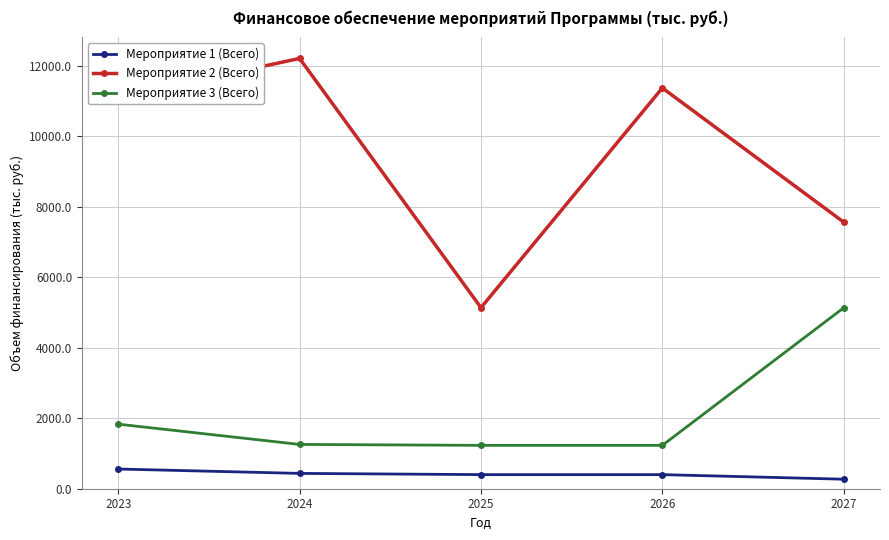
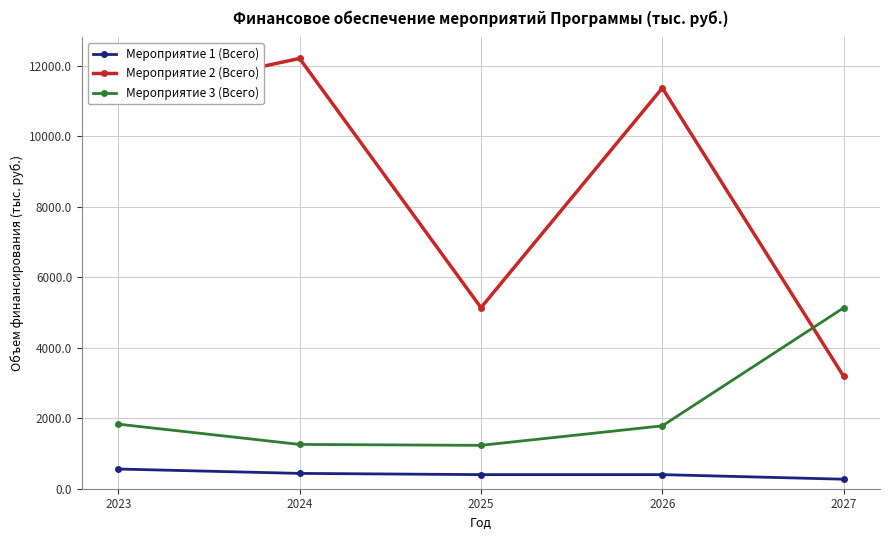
Мероприятие 3 (Всего), 2026: 1200 -> 1800
Мероприятие 2 (Всего), 2027: 7600 -> 3200
